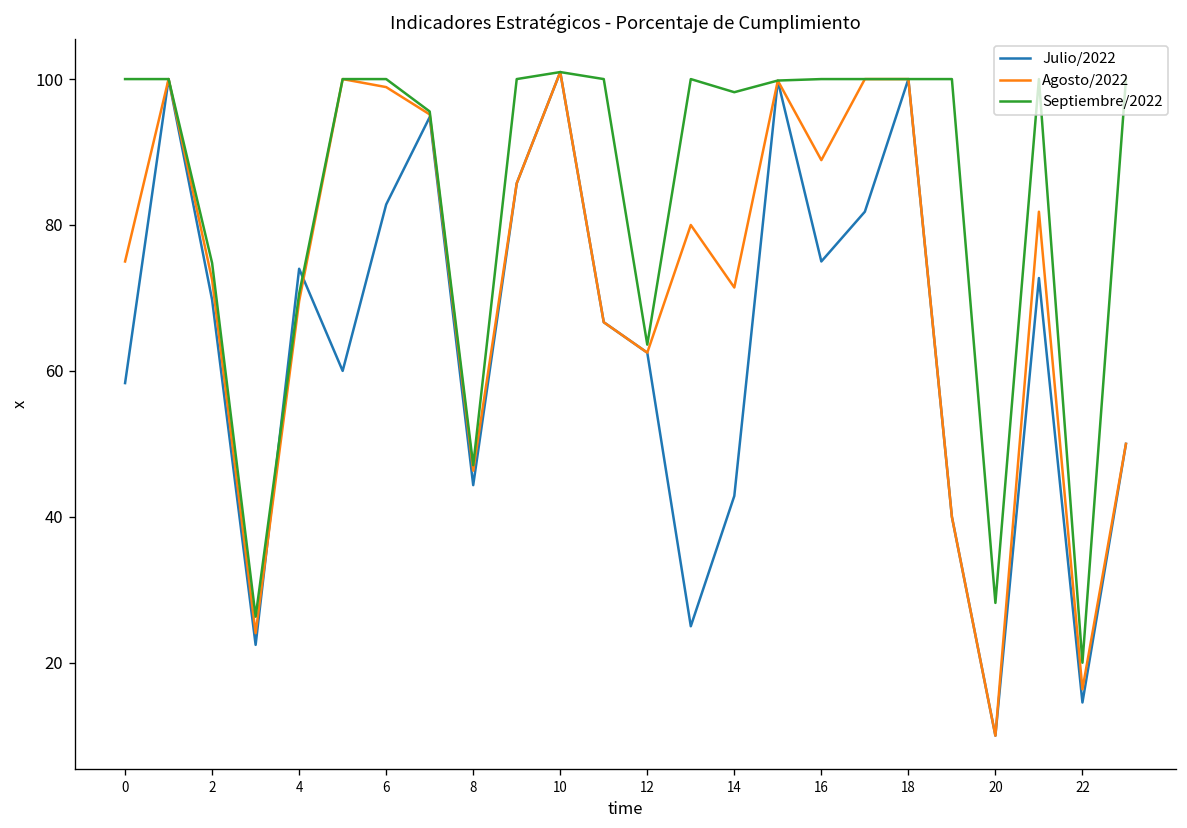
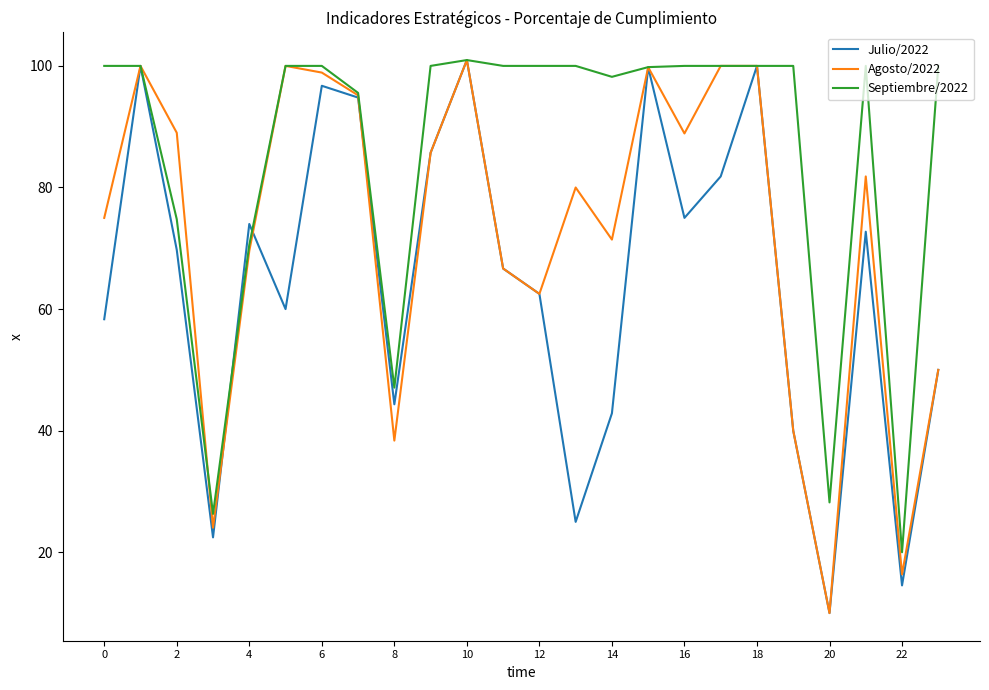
Agosto/2022, 2: 72 -> 89
Julio/2022, 6: 83 -> 97
Agosto/2022, 8: 46 -> 38
Septiembre/2022, 12: 64 -> 100
